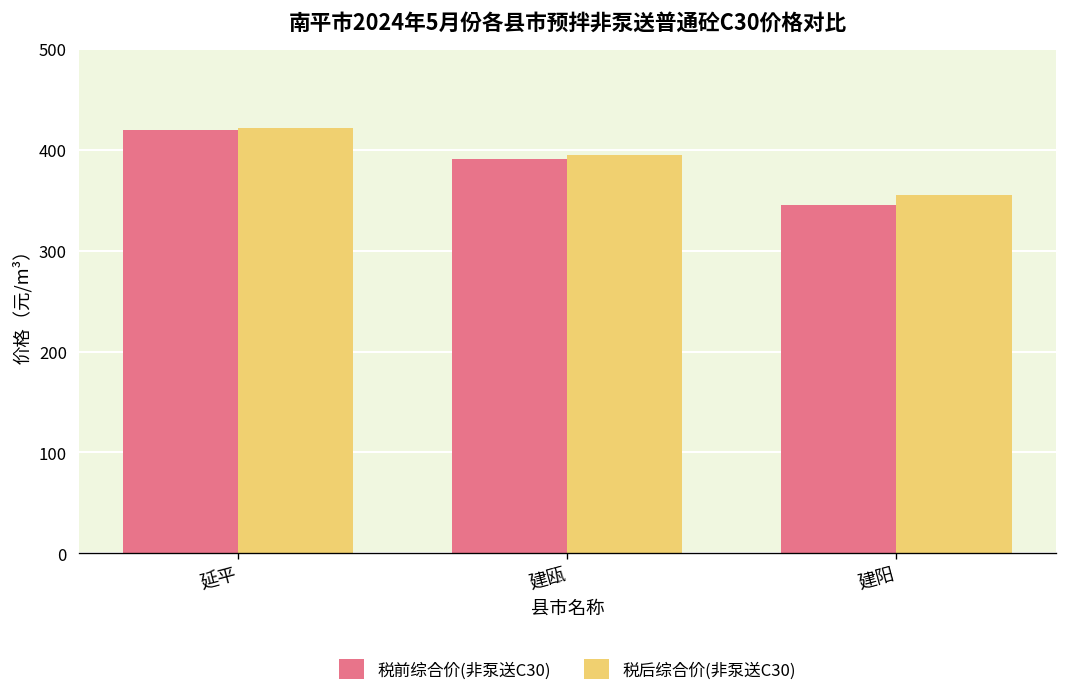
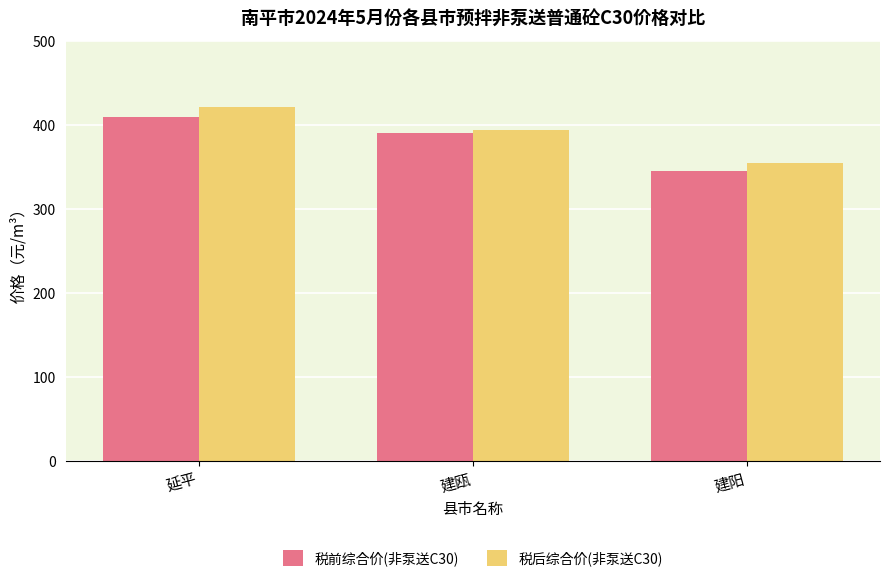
税前综合价(非泵送C30), 延平: 420 -> 410
